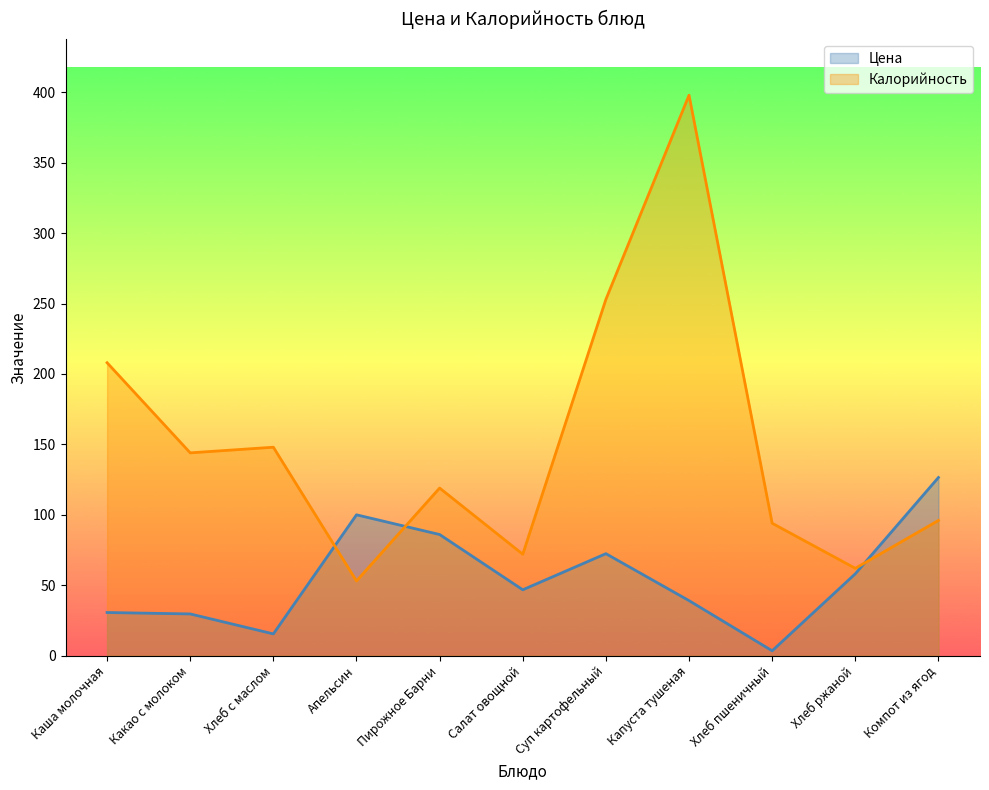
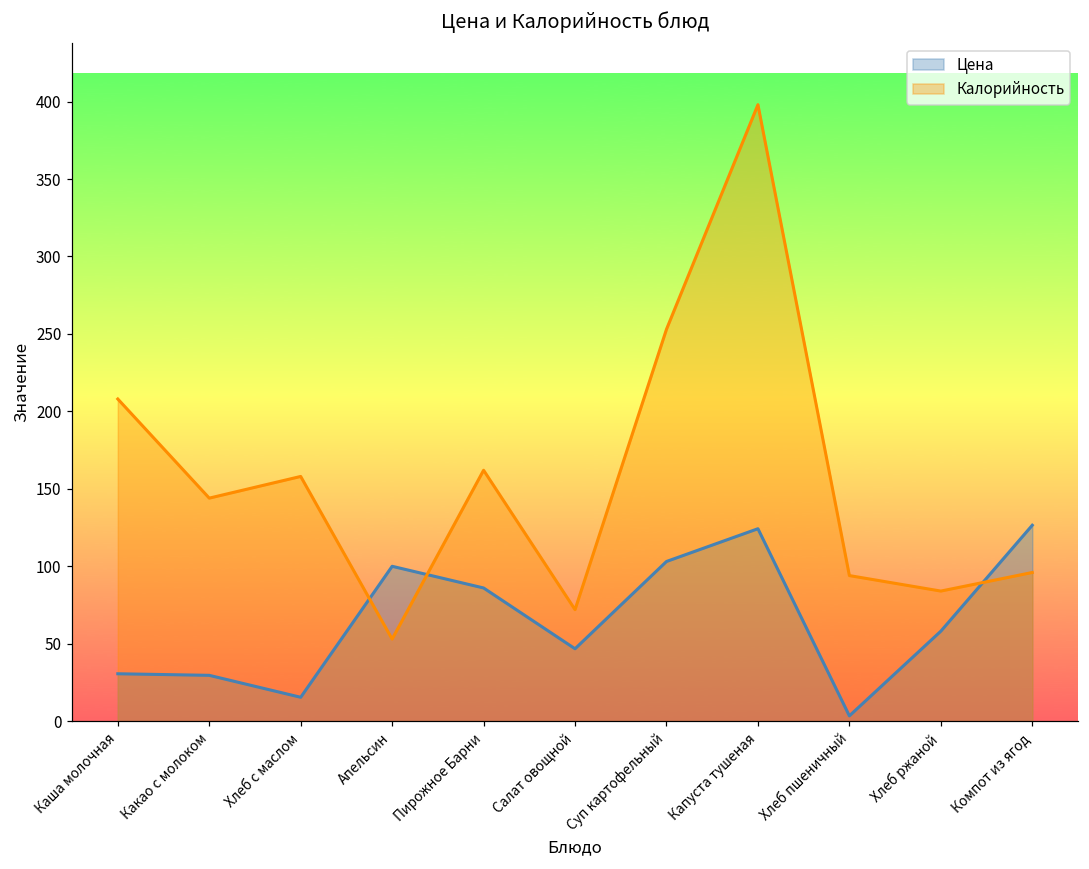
Калорийность, Хлеб с маслом: 148 -> 158
Калорийность, Пирожное Барни: 119 -> 162
Цена, Суп картофельный: 72 -> 103
Цена, Капуста тушеная: 39 -> 124
Калорийность, Хлеб ржаной: 62 -> 84
